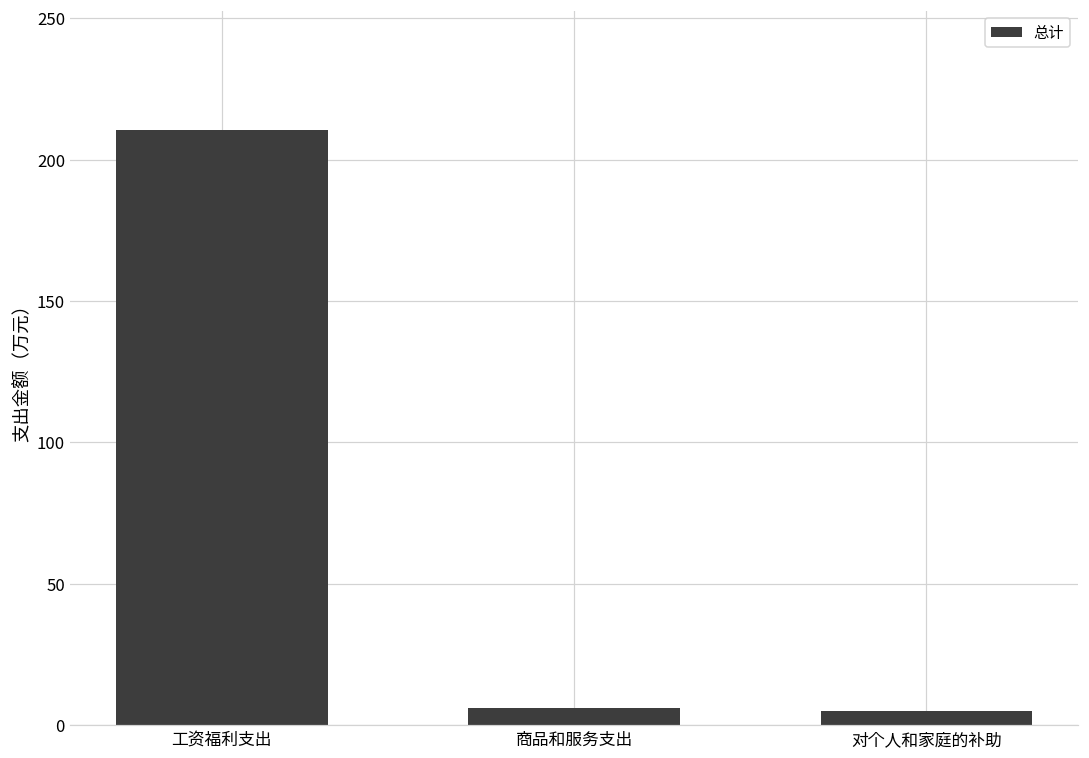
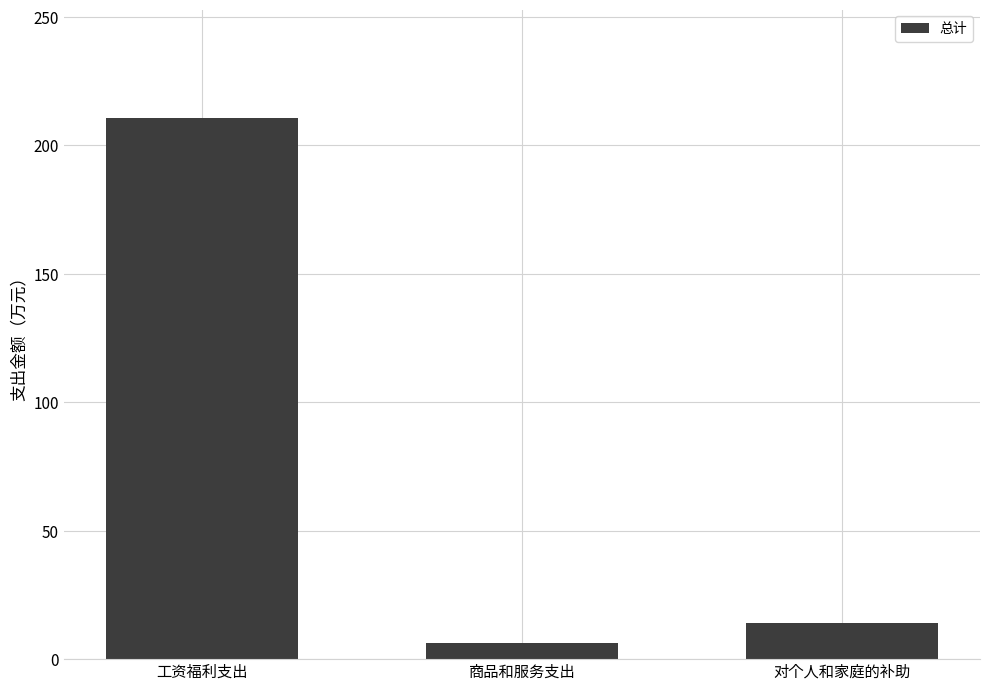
对个人和家庭的补助: 5 -> 14
